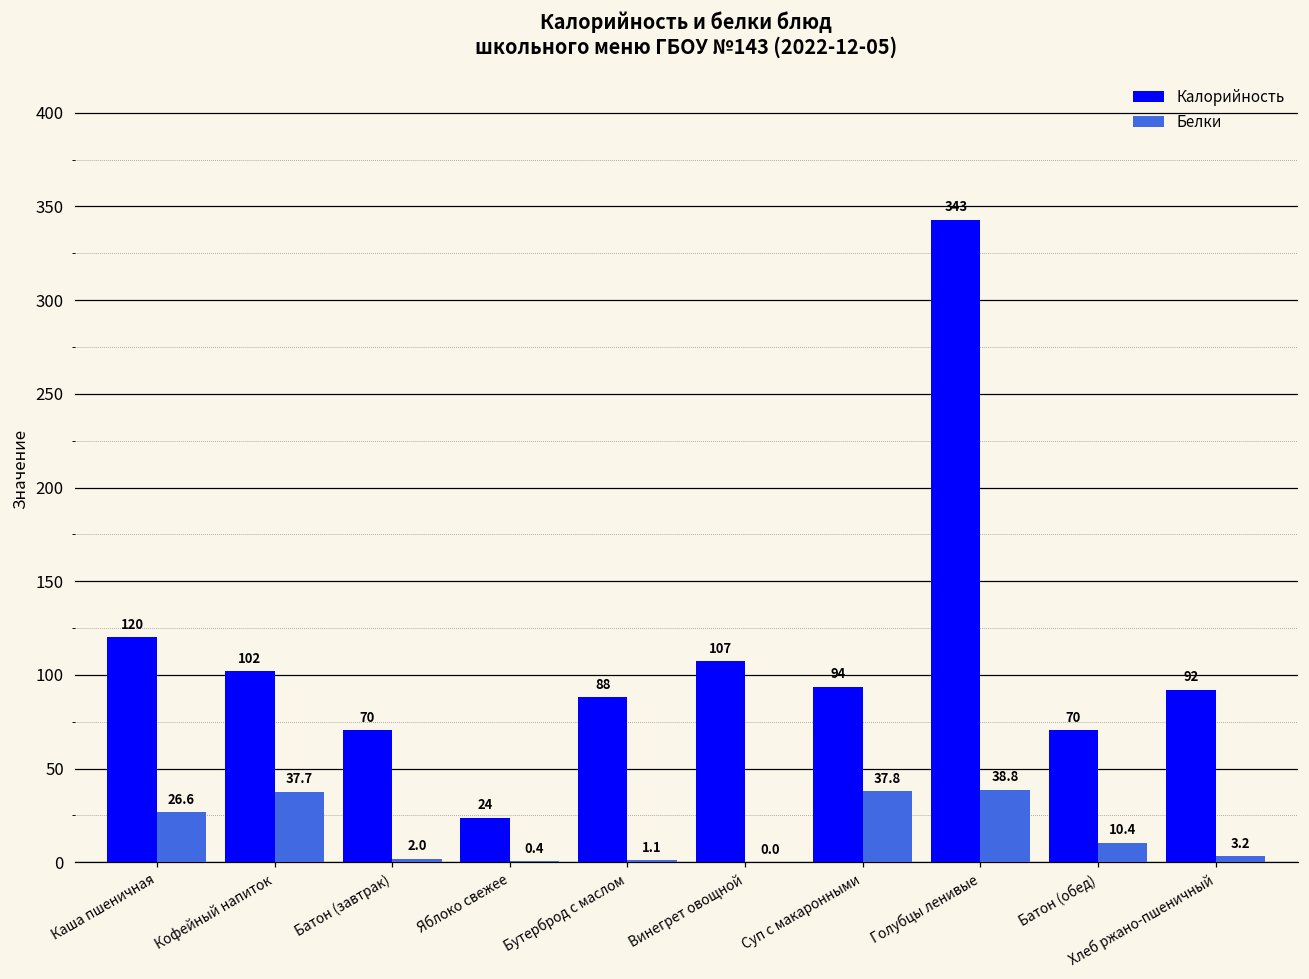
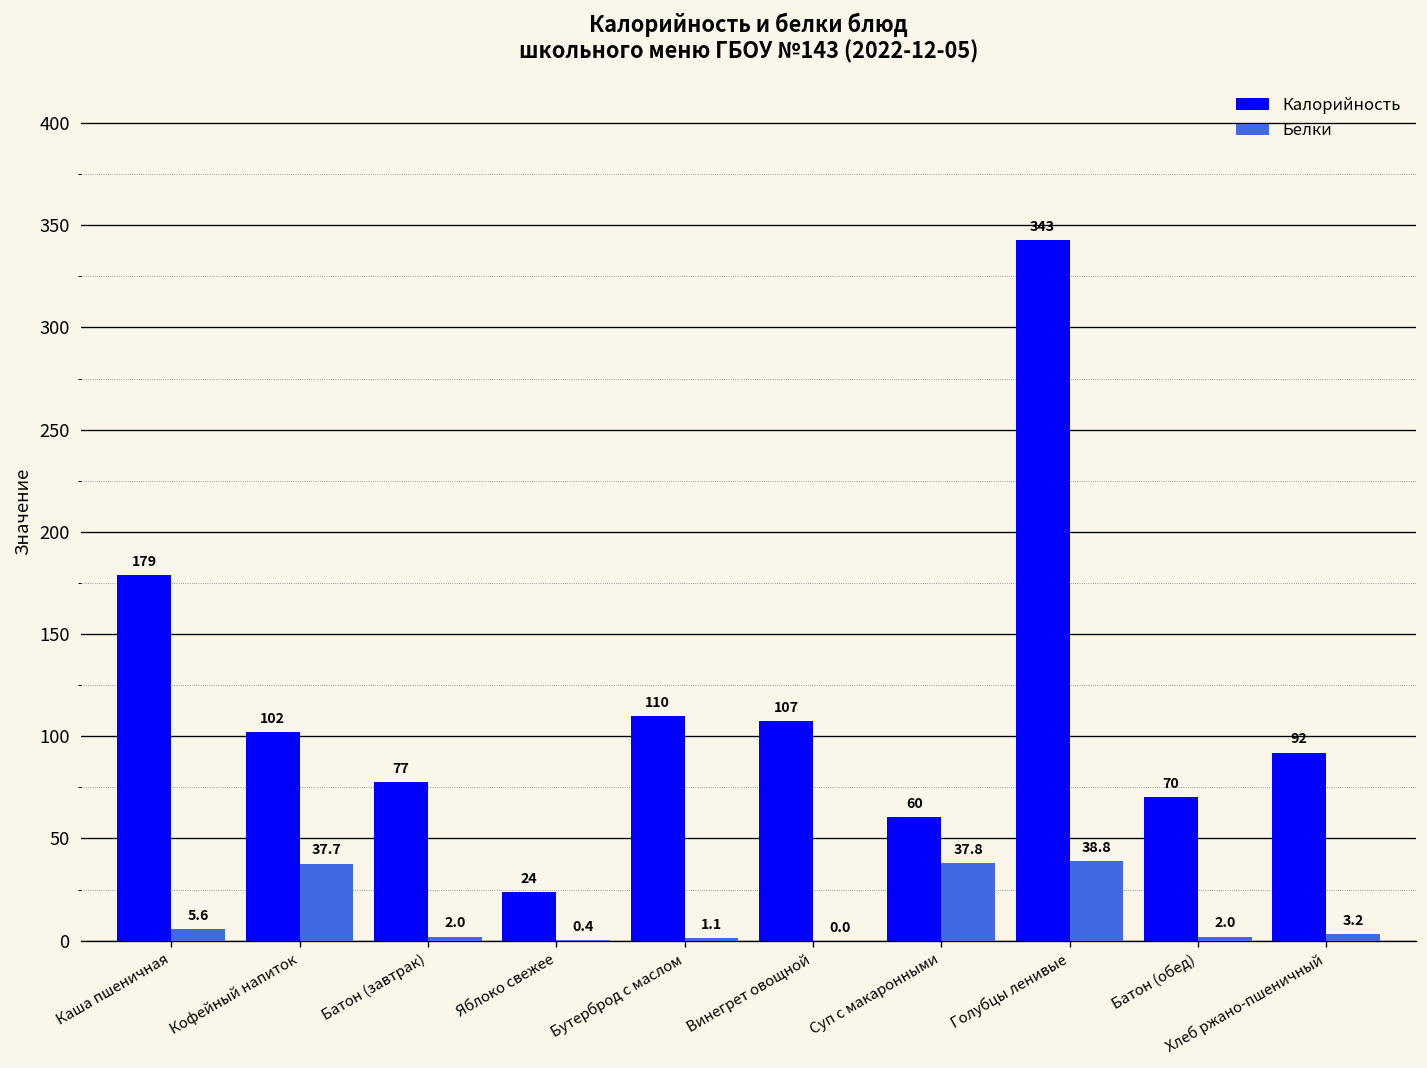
Калорийность, Каша пшеничная: 120 -> 179
Белки, Каша пшеничная: 26.6 -> 5.6
Калорийность, Батон (завтрак): 70 -> 77
Калорийность, Бутерброд с маслом: 88 -> 110
Калорийность, Суп с макаронными: 94 -> 60
Белки, Батон (обед): 10.4 -> 2.0
